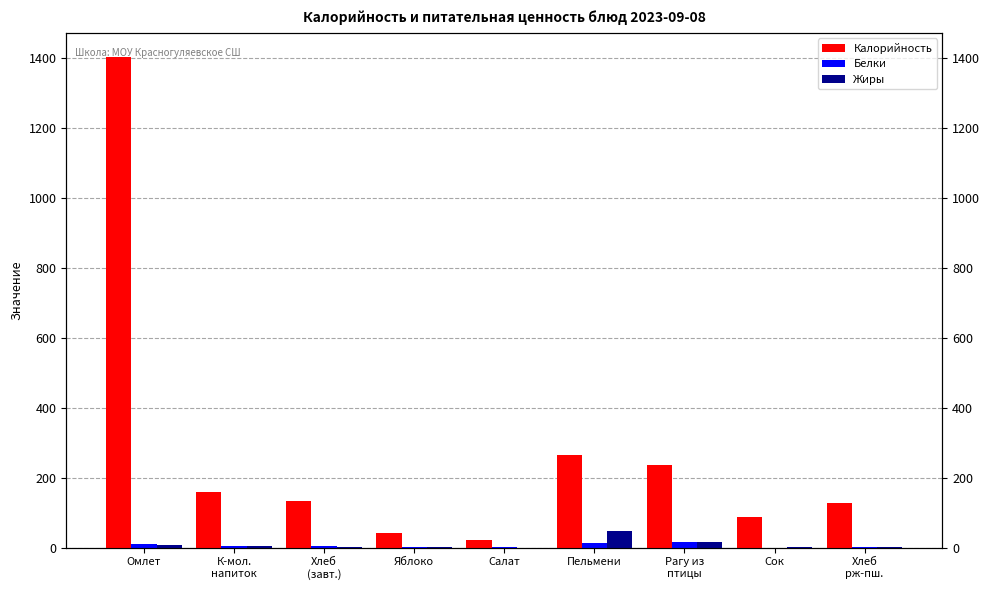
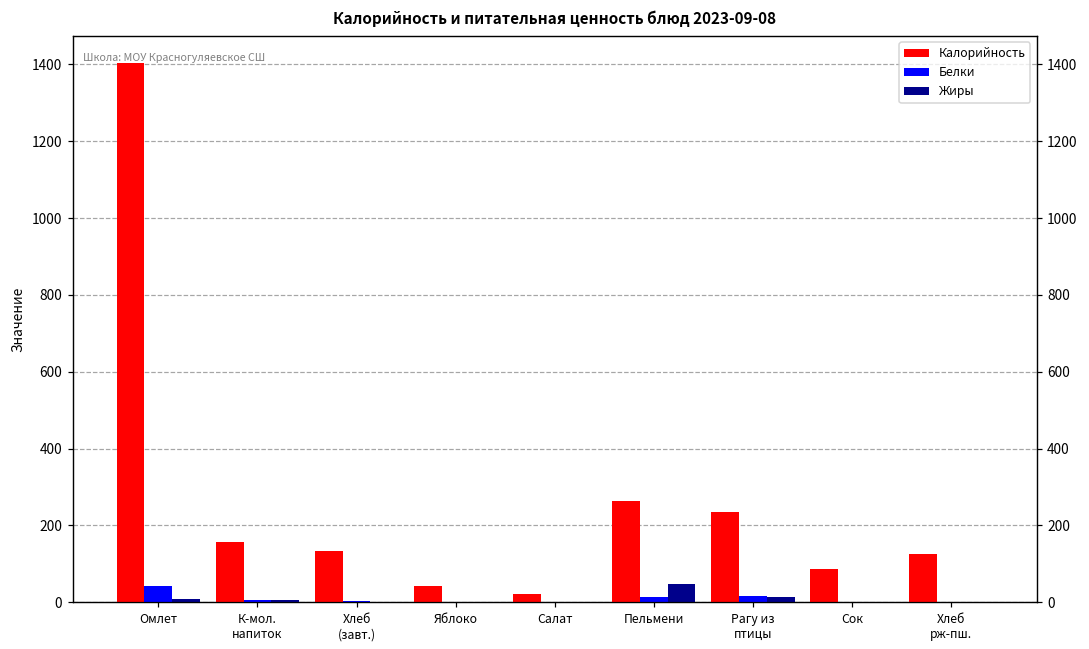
Белки, Омлет: 10 -> 40
